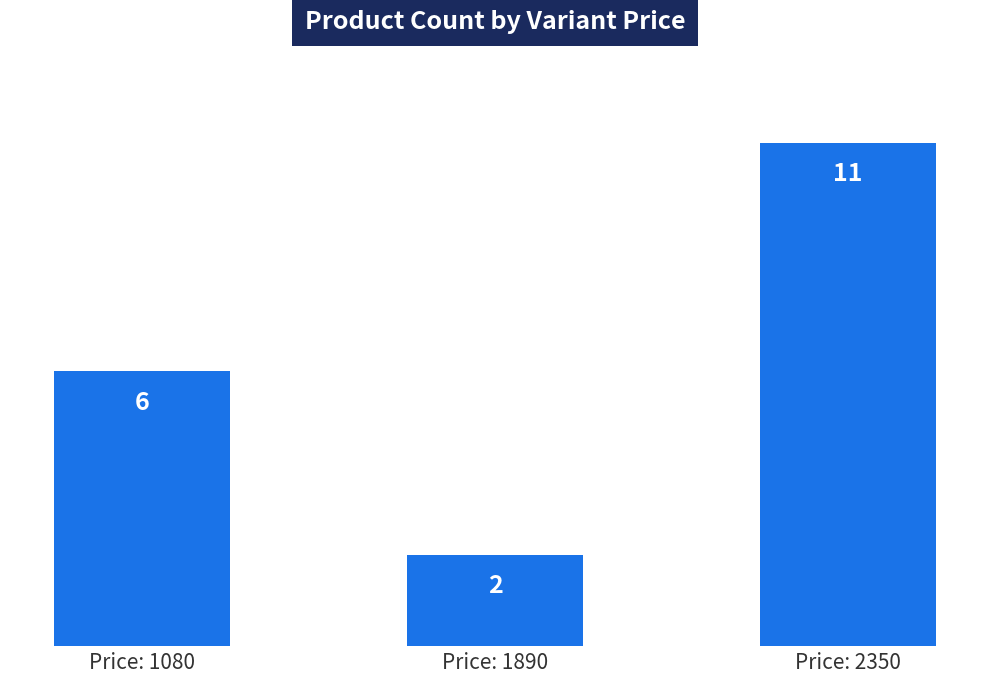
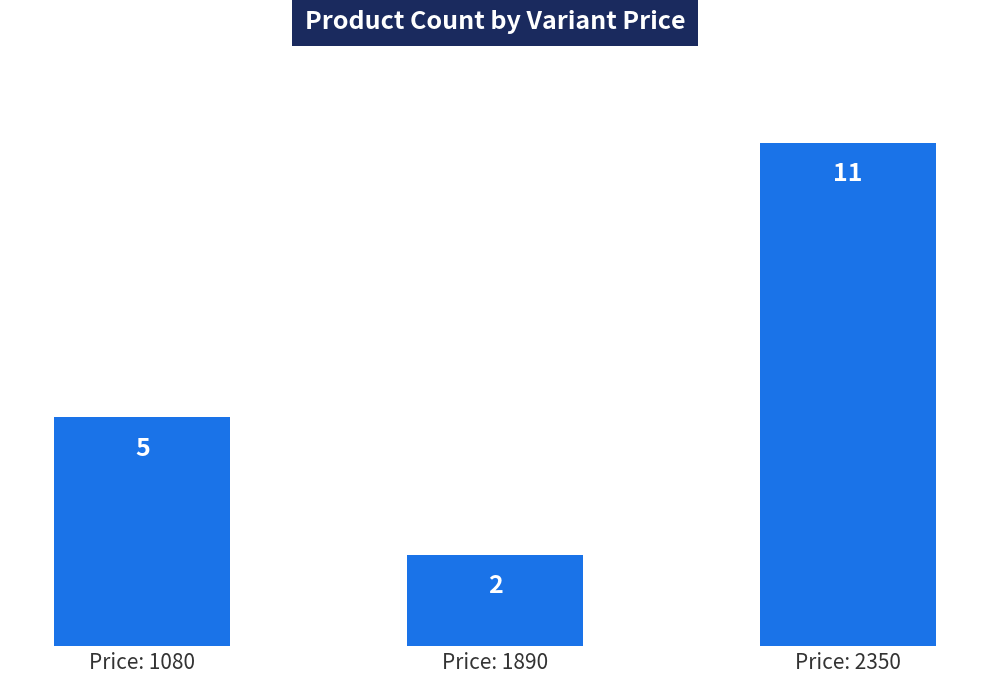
Price: 1080: 6 -> 5
